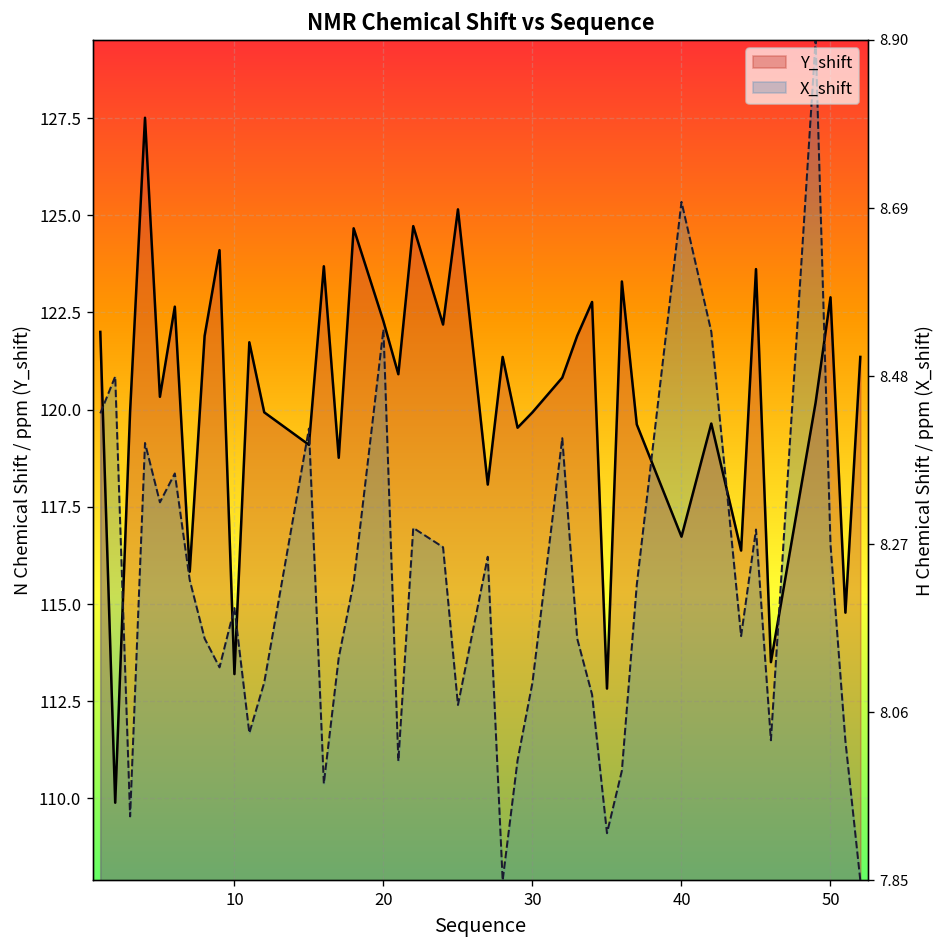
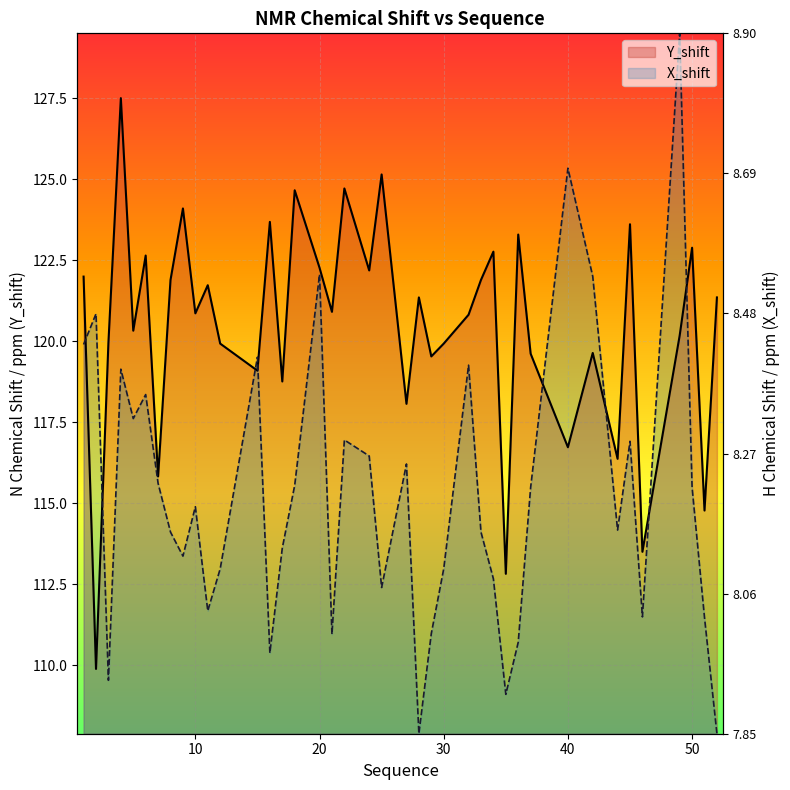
Y_shift, 10: 113.2 -> 120.9
X_shift, 50: 116.5 -> 115.5
